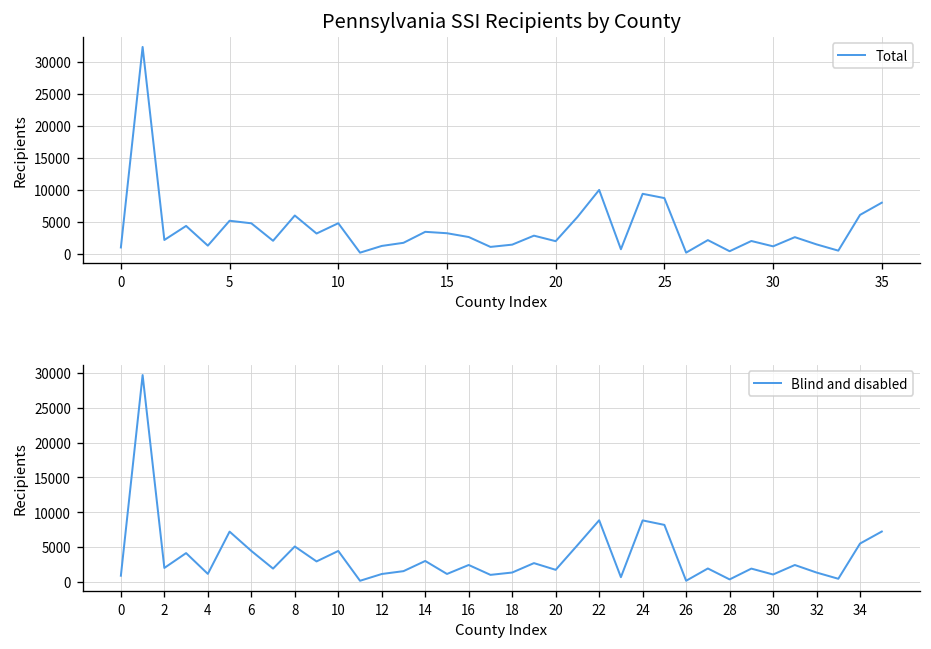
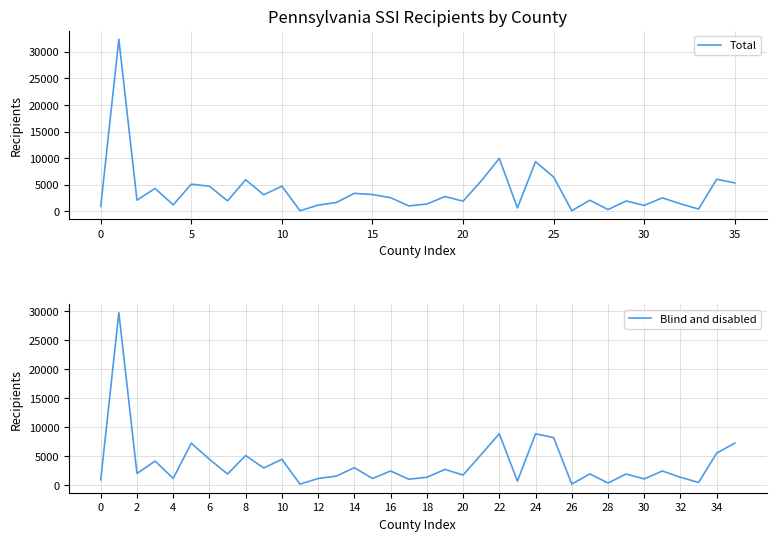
Pennsylvania SSI Recipients by County, 25: 9000 -> 6000
Pennsylvania SSI Recipients by County, 35: 8000 -> 5000
